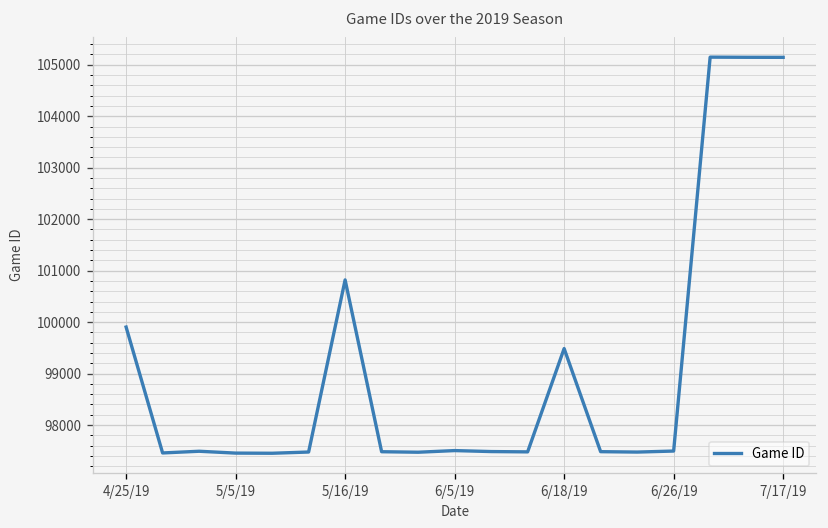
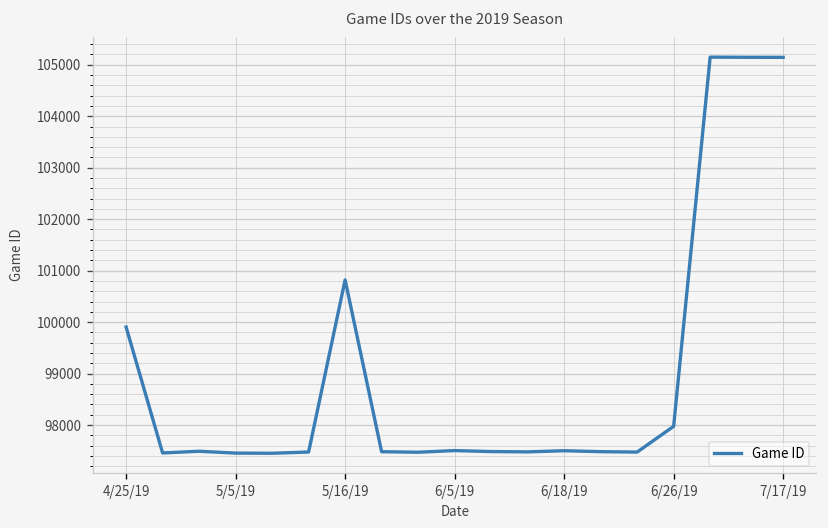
6/18/19: 99500 -> 97500
6/26/19: 97500 -> 98000
